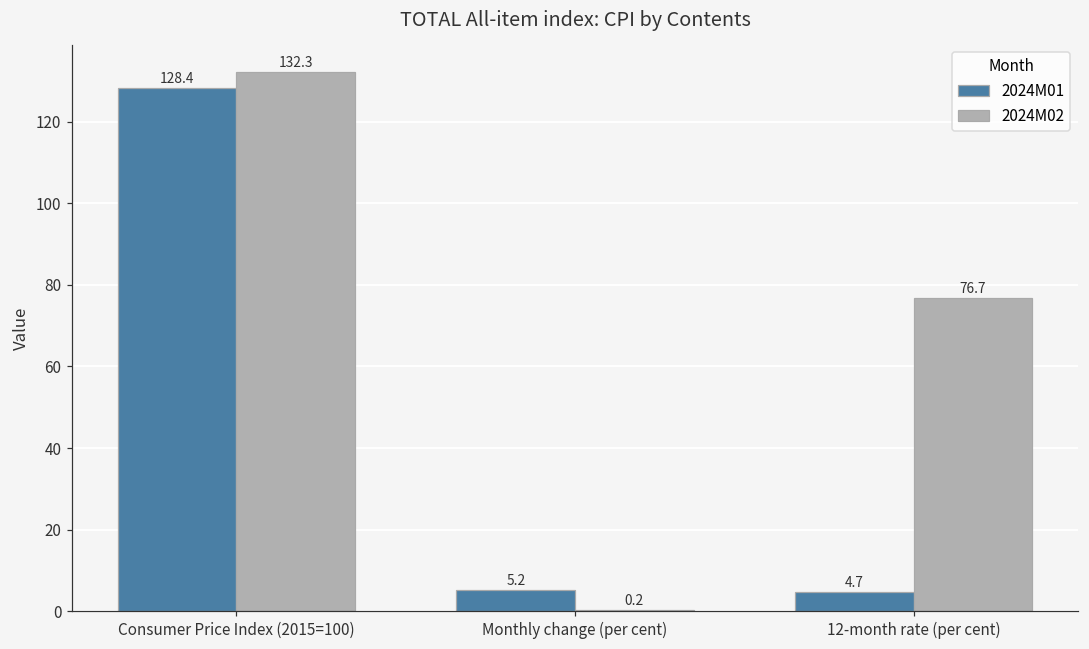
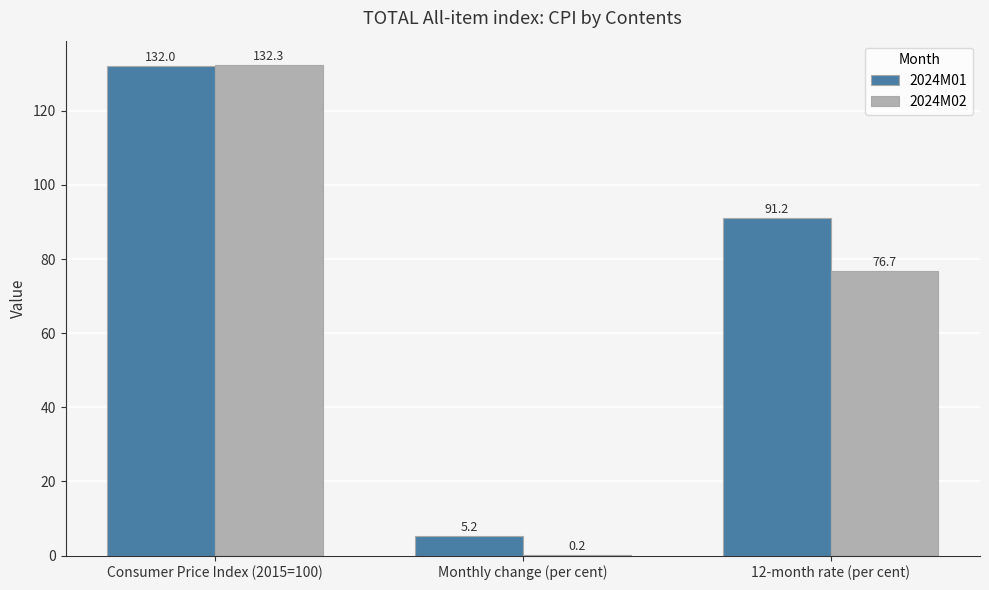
2024M01, Consumer Price Index (2015=100): 128.4 -> 132.0
2024M01, 12-month rate (per cent): 4.7 -> 91.2
